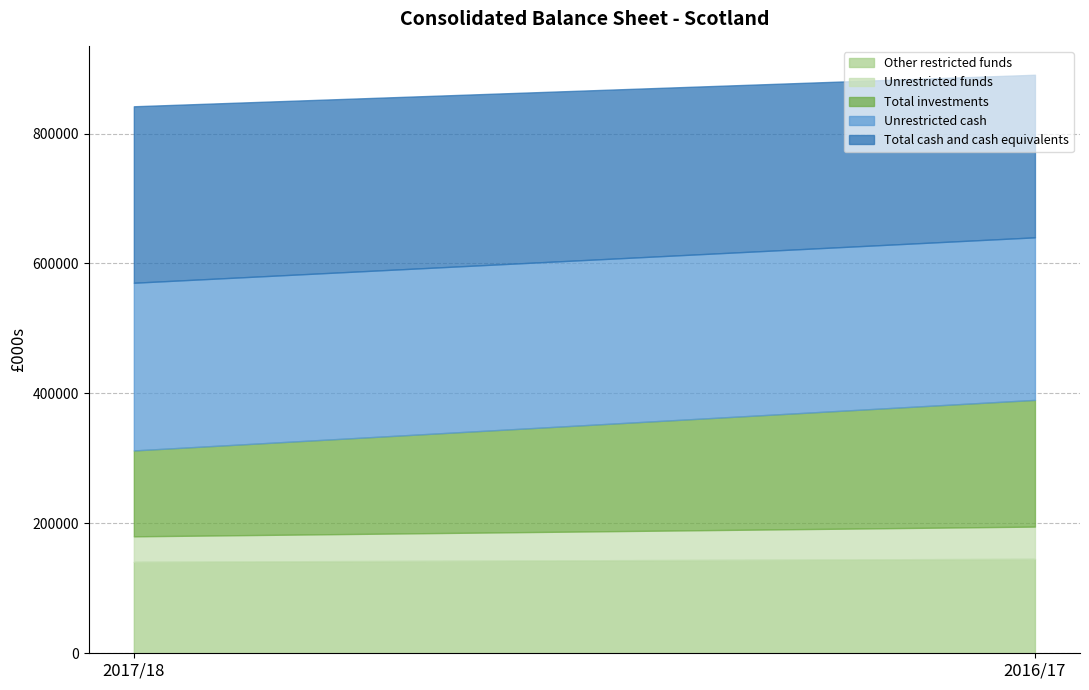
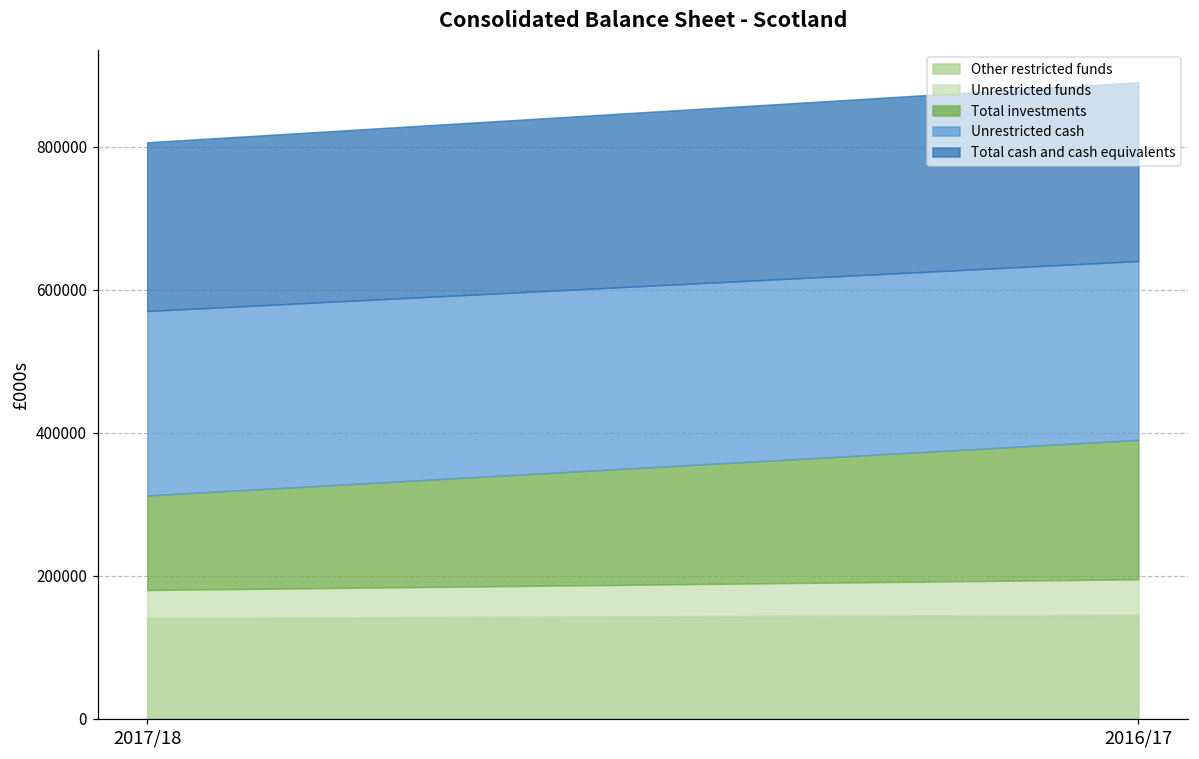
Total cash and cash equivalents, 2017/18: 270000 -> 240000
